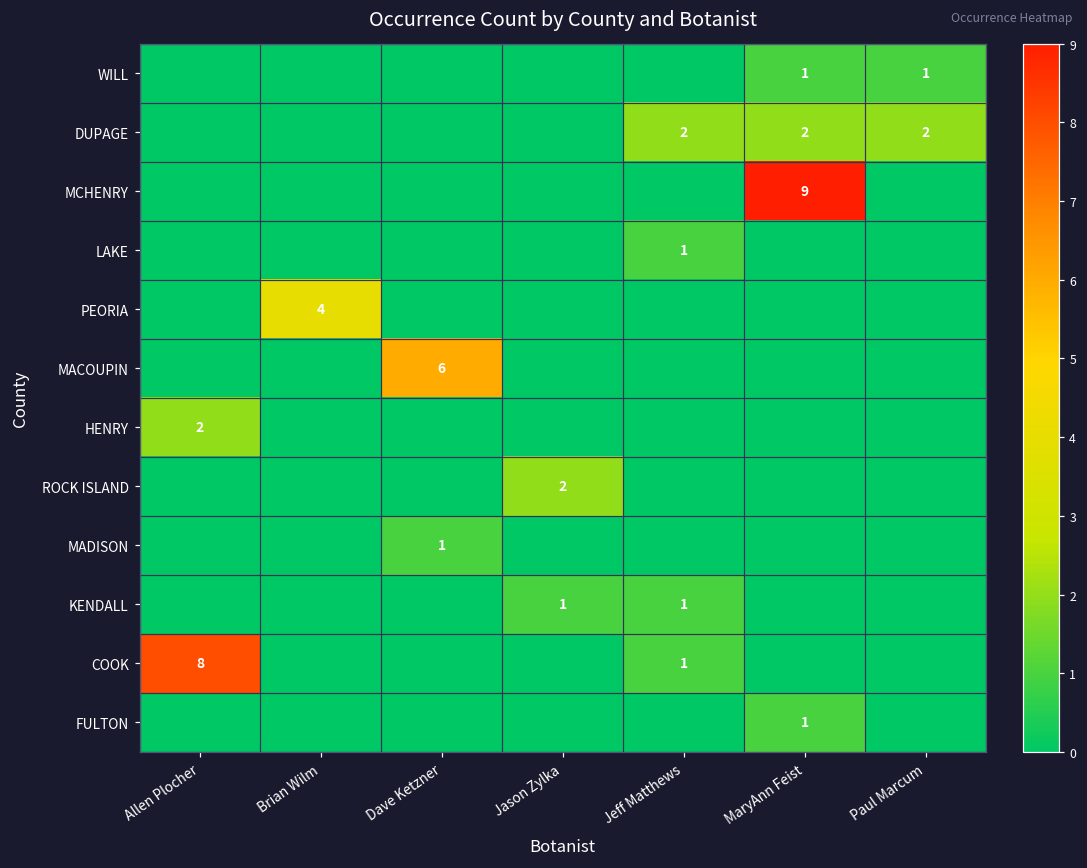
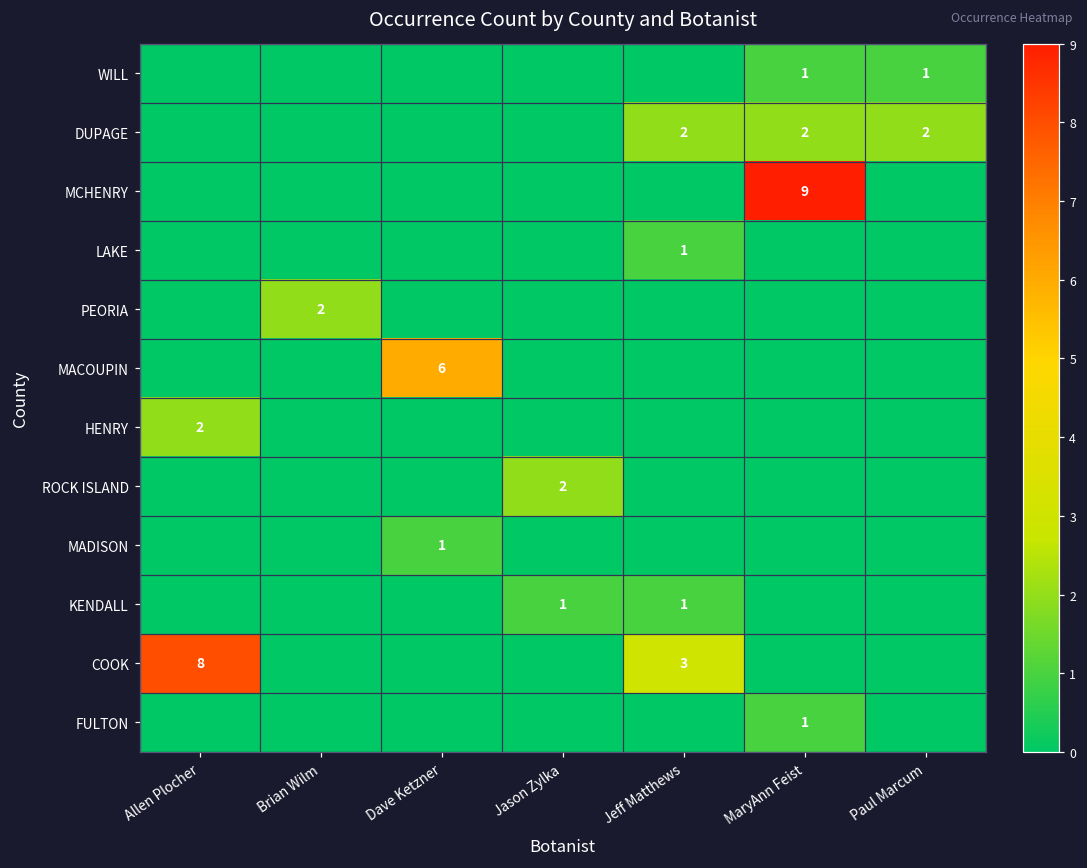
PEORIA, Brian Wilm: 4 -> 2
COOK, Jeff Matthews: 1 -> 3
